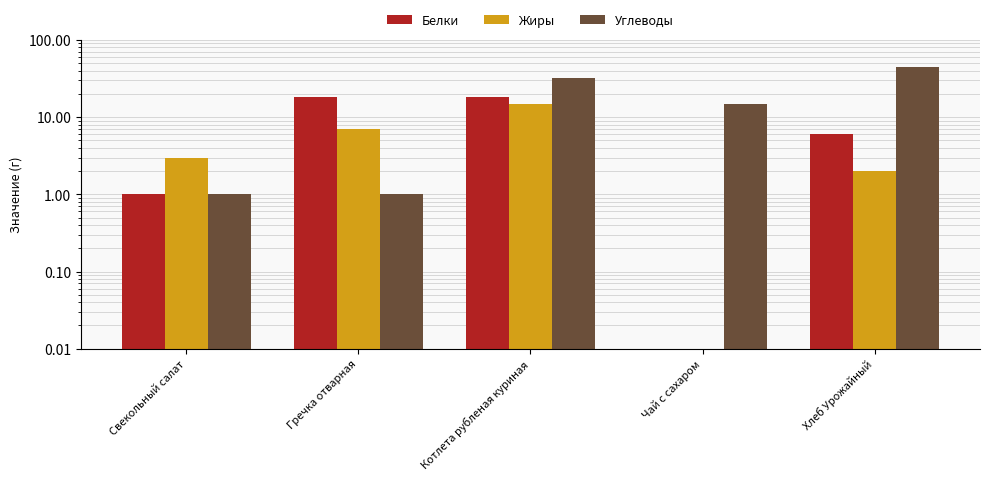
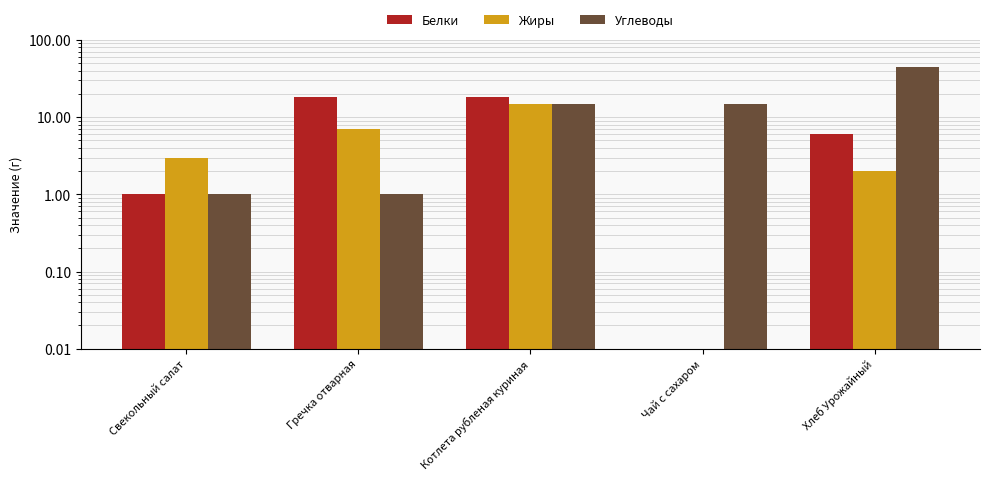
Углеводы, Котлета рубленая куриная: 32 -> 15
